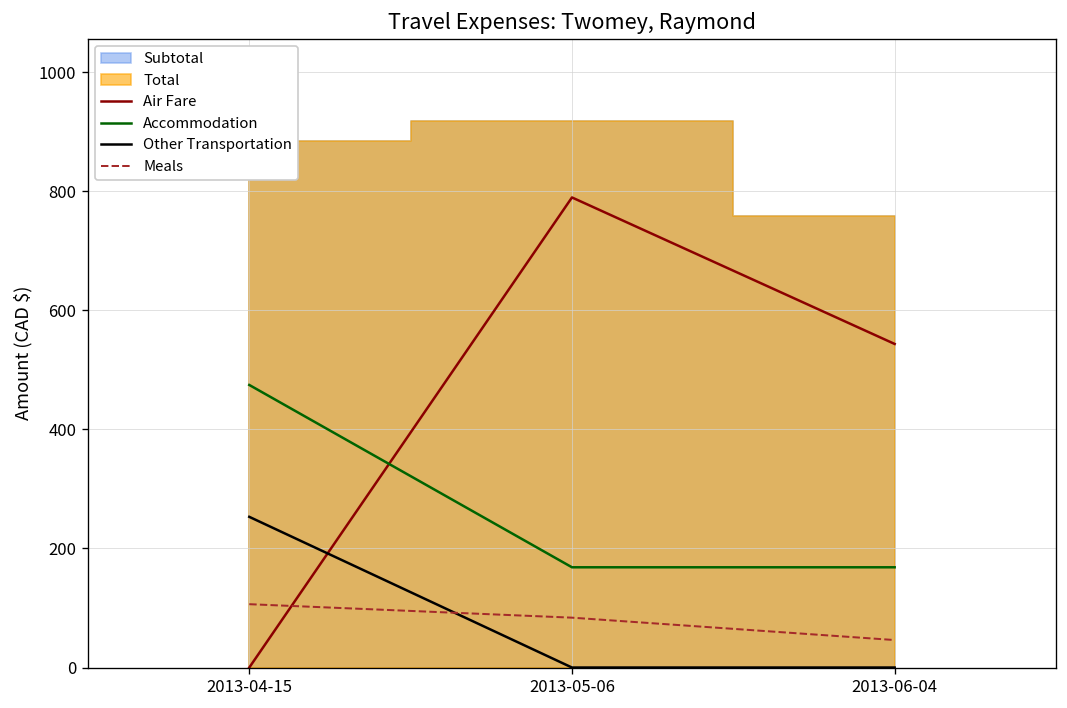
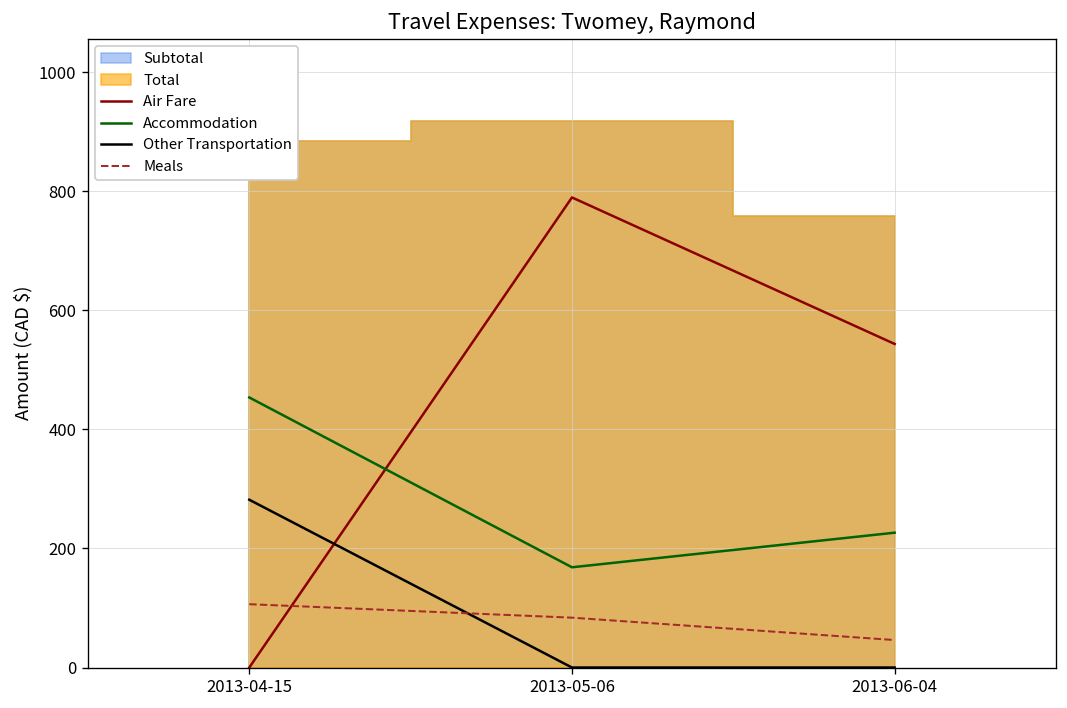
Accommodation, 2013-04-15: 470 -> 450
Other Transportation, 2013-04-15: 250 -> 280
Accommodation, 2013-06-04: 170 -> 230
